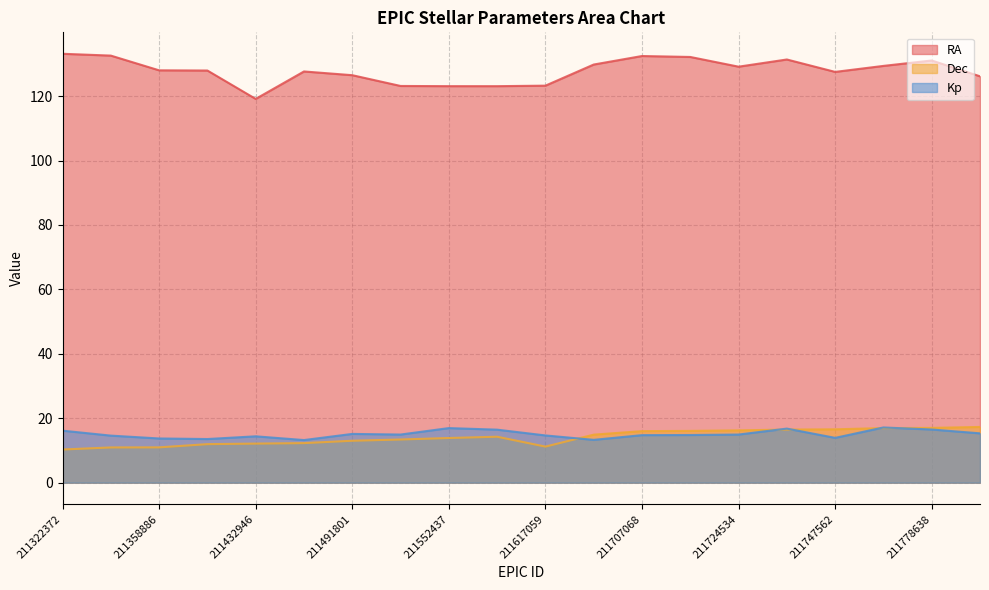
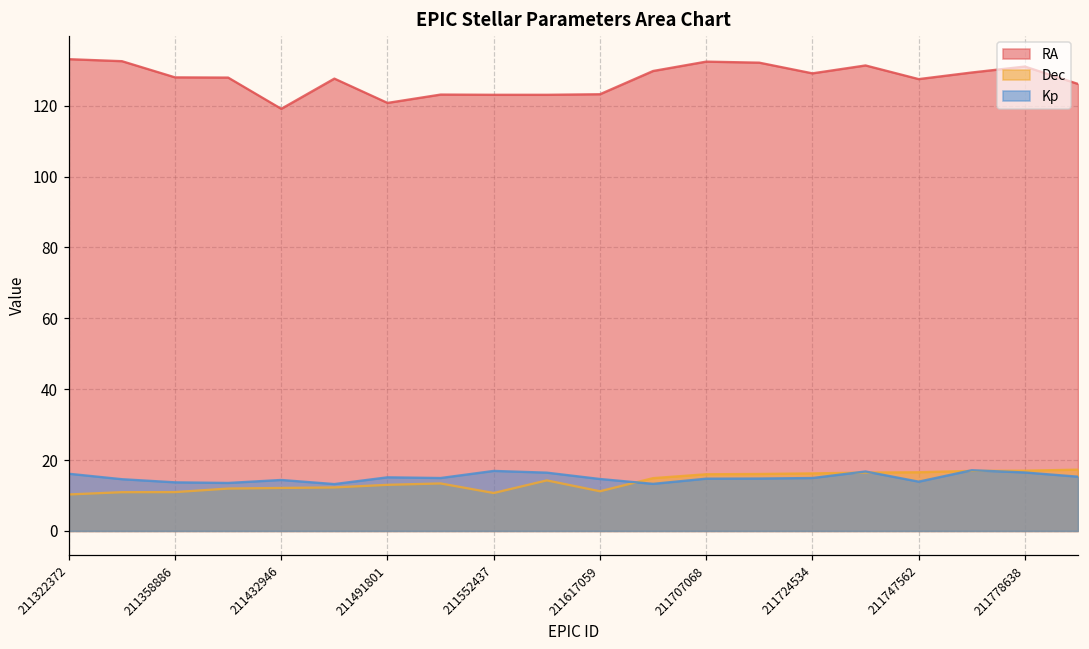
RA, 211491801: 126 -> 121
Dec, 211552437: 14 -> 11
